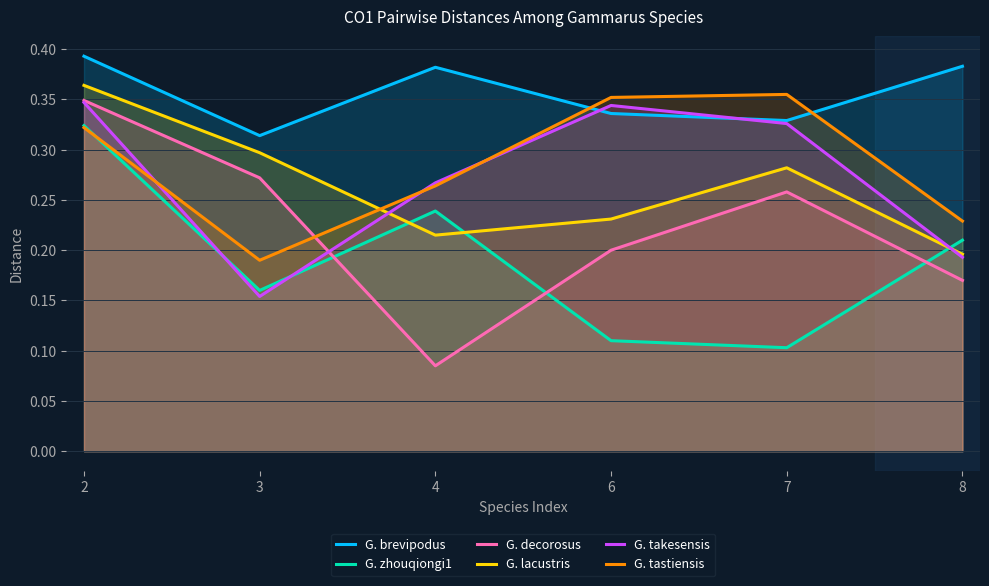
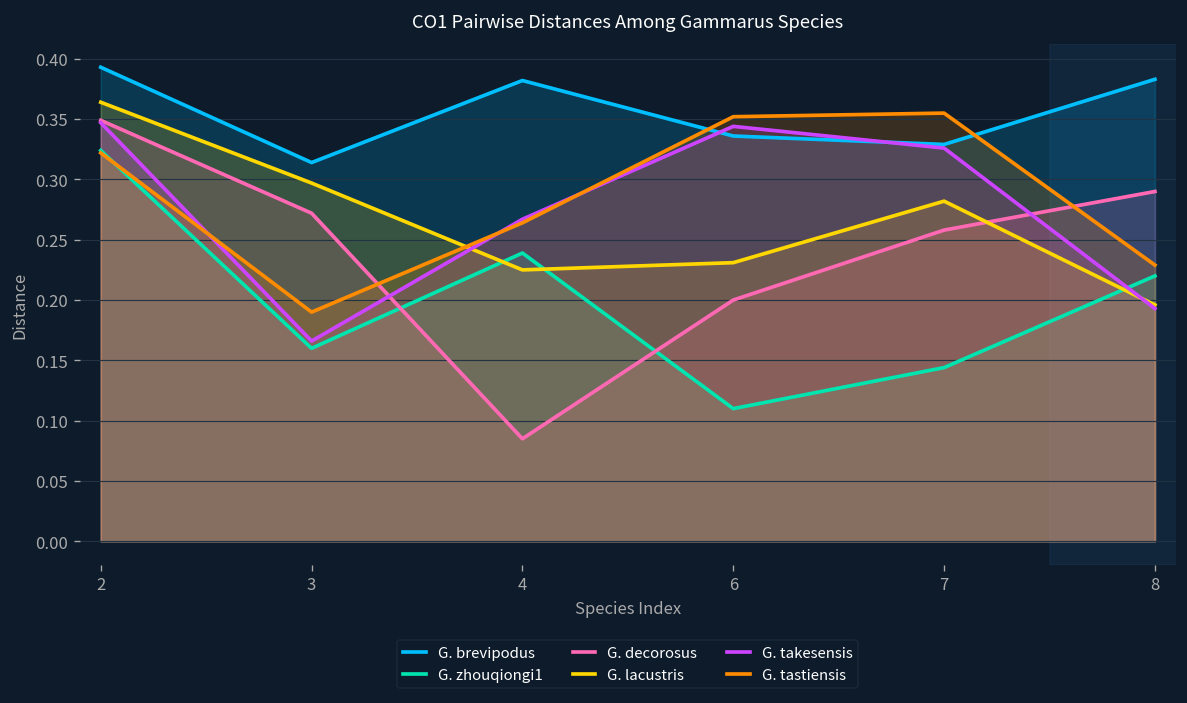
G. takesensis, 3: 0.154 -> 0.166
G. lacustris, 4: 0.215 -> 0.225
G. zhouqiongi1, 7: 0.103 -> 0.144
G. zhouqiongi1, 8: 0.21 -> 0.22
G. decorosus, 8: 0.17 -> 0.29
